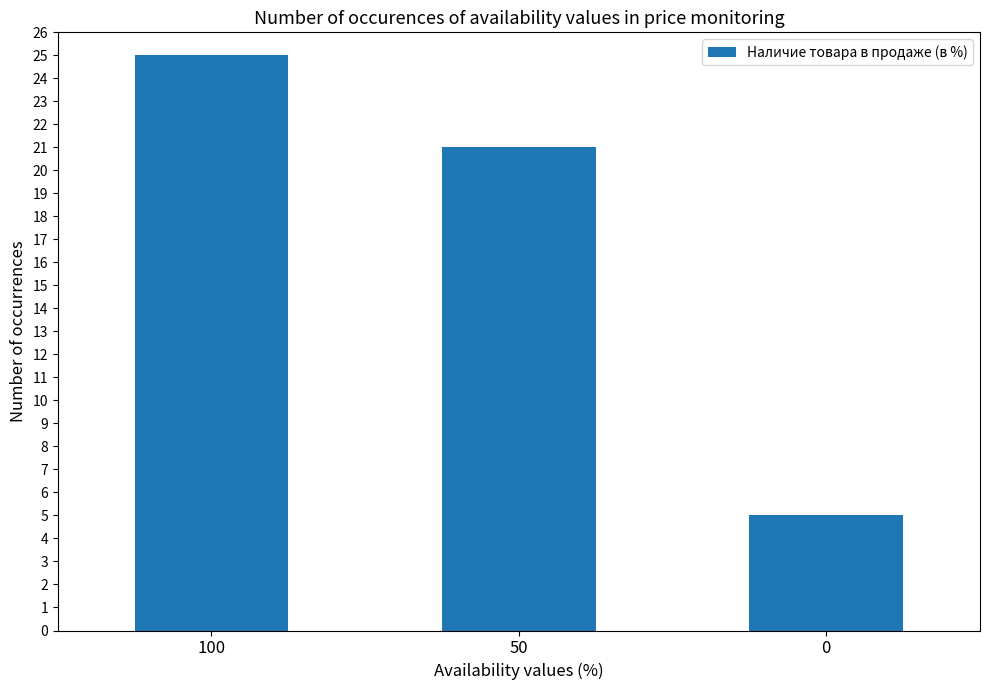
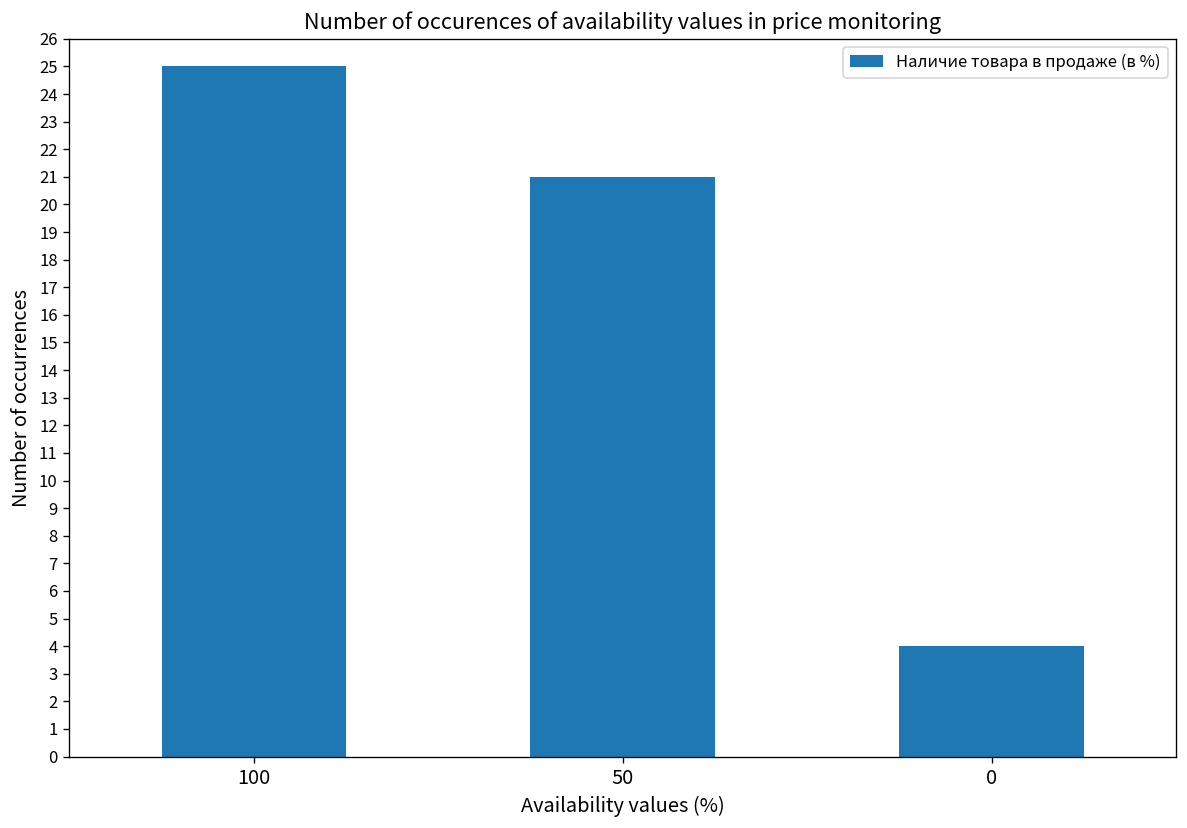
0: 5 -> 4
